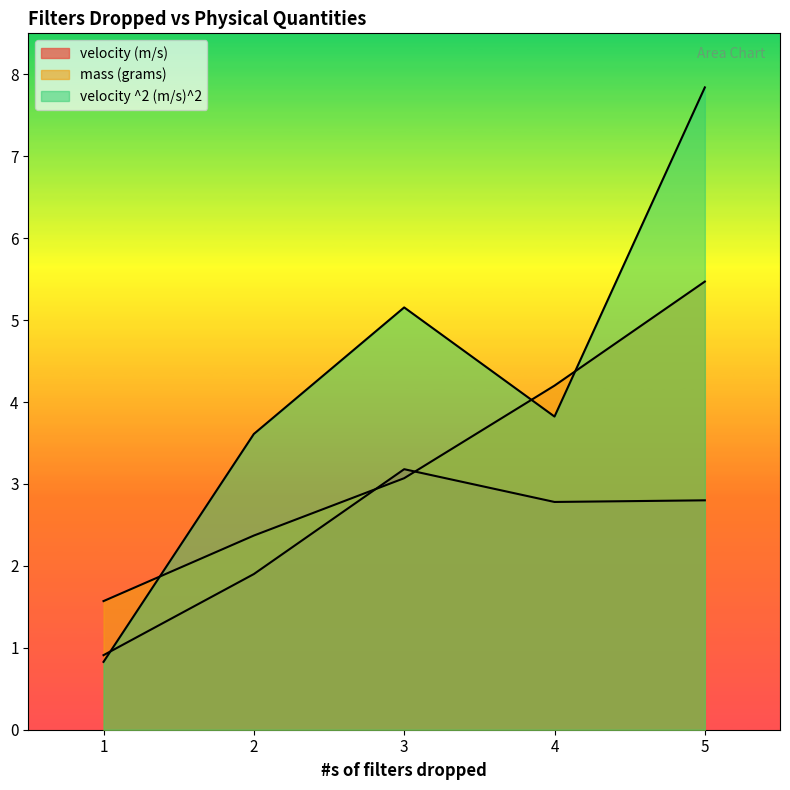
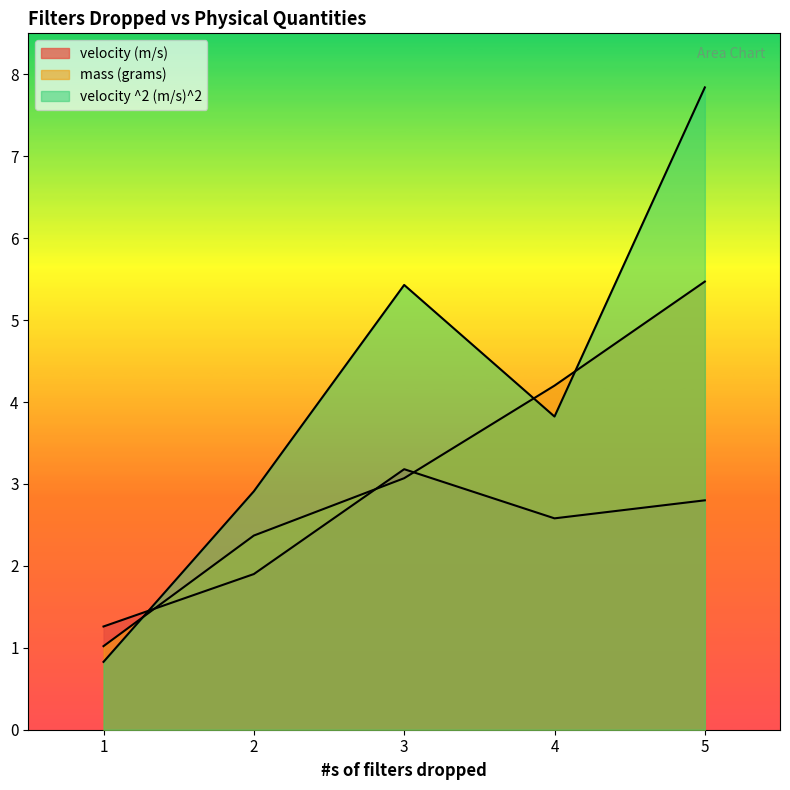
velocity (m/s), 1: 0.9 -> 1.3
mass (grams), 1: 1.6 -> 1.0
velocity ^2 (m/s)^2, 2: 3.6 -> 2.9
velocity ^2 (m/s)^2, 3: 5.2 -> 5.4
velocity (m/s), 4: 2.8 -> 2.6
